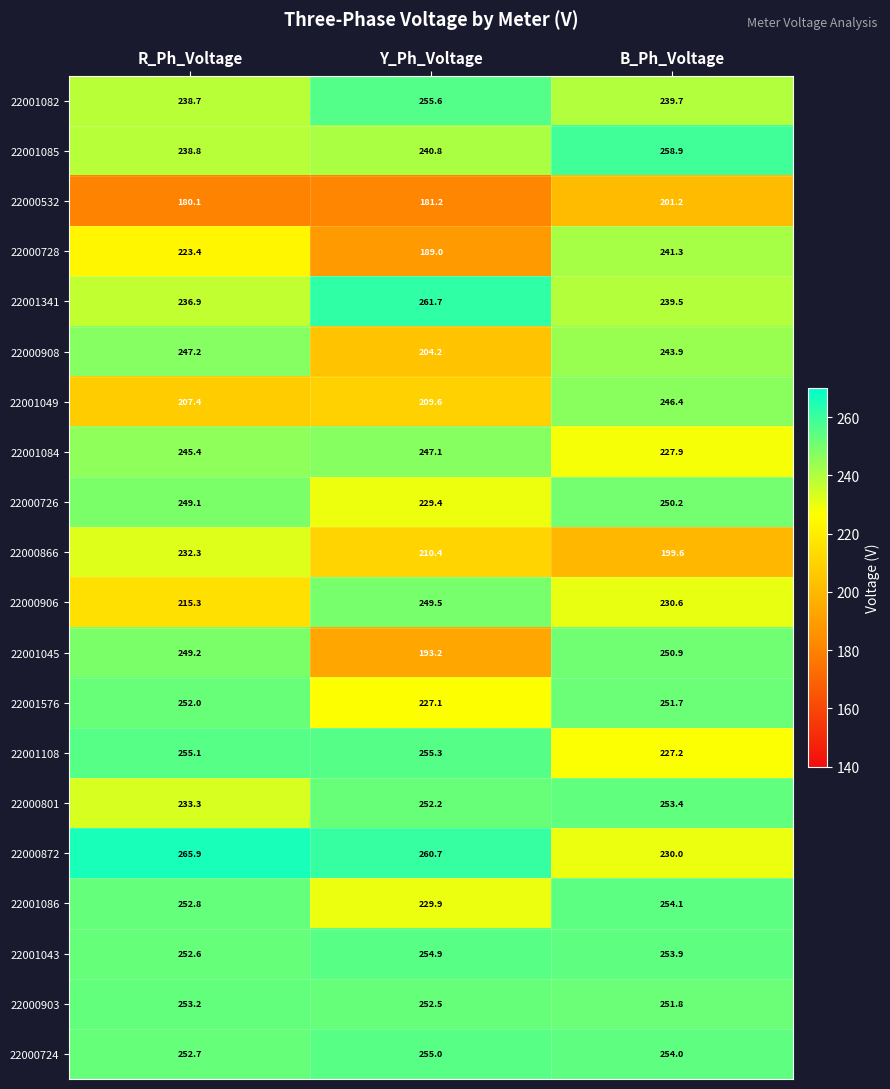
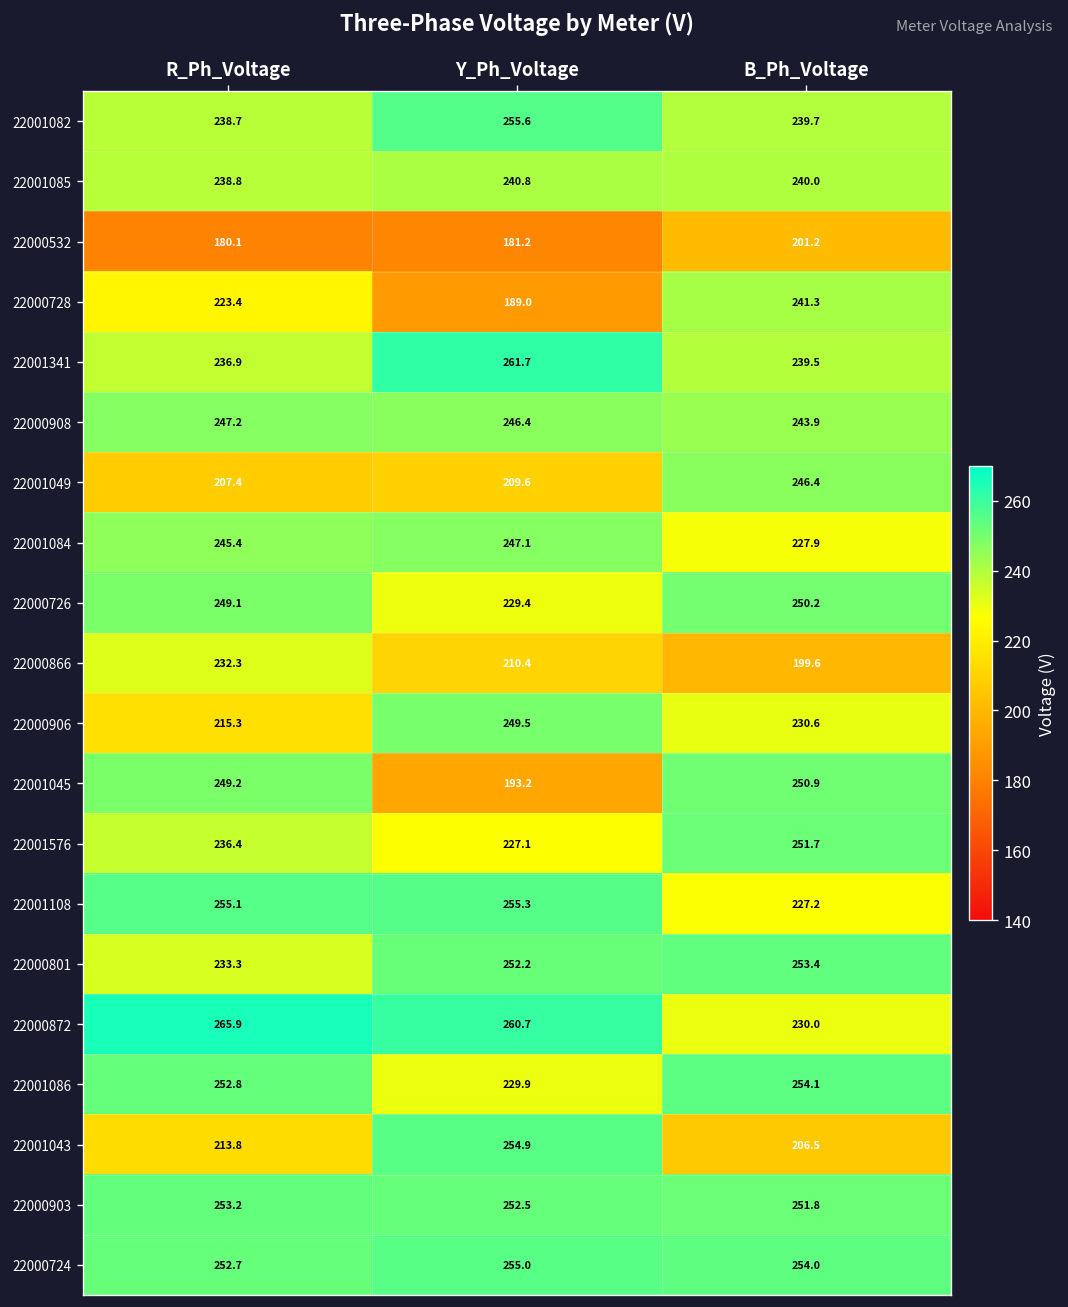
22001085, B_Ph_Voltage: 258.9 -> 240.0
22000908, Y_Ph_Voltage: 204.2 -> 246.4
22001576, R_Ph_Voltage: 252.0 -> 236.4
22001043, R_Ph_Voltage: 252.6 -> 213.8
22001043, B_Ph_Voltage: 253.9 -> 206.5
